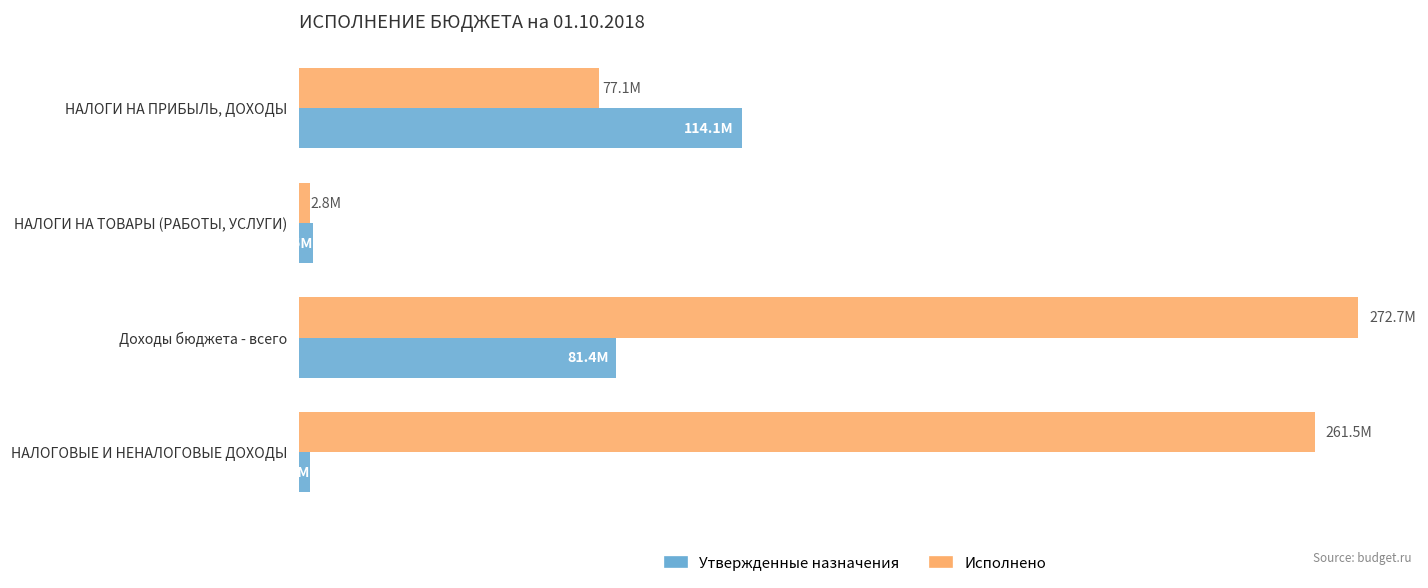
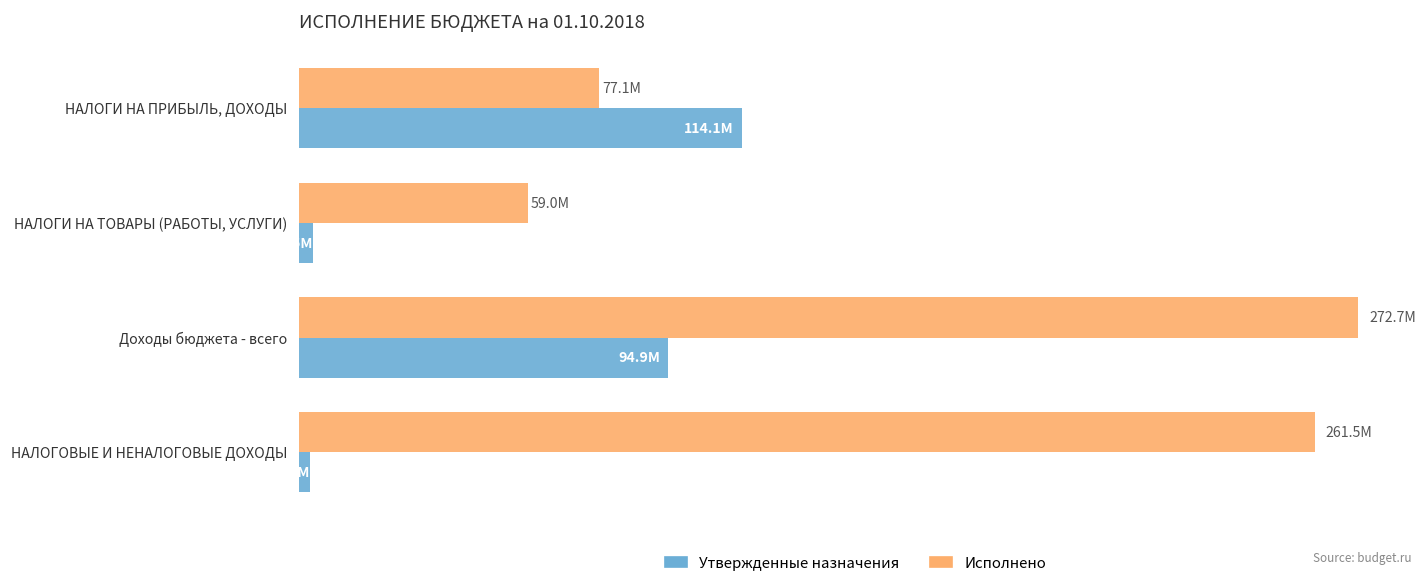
Исполнено, НАЛОГИ НА ТОВАРЫ (РАБОТЫ, УСЛУГИ): 2.8M -> 59.0M
Утвержденные назначения, Доходы бюджета - всего: 81.4M -> 94.9M
